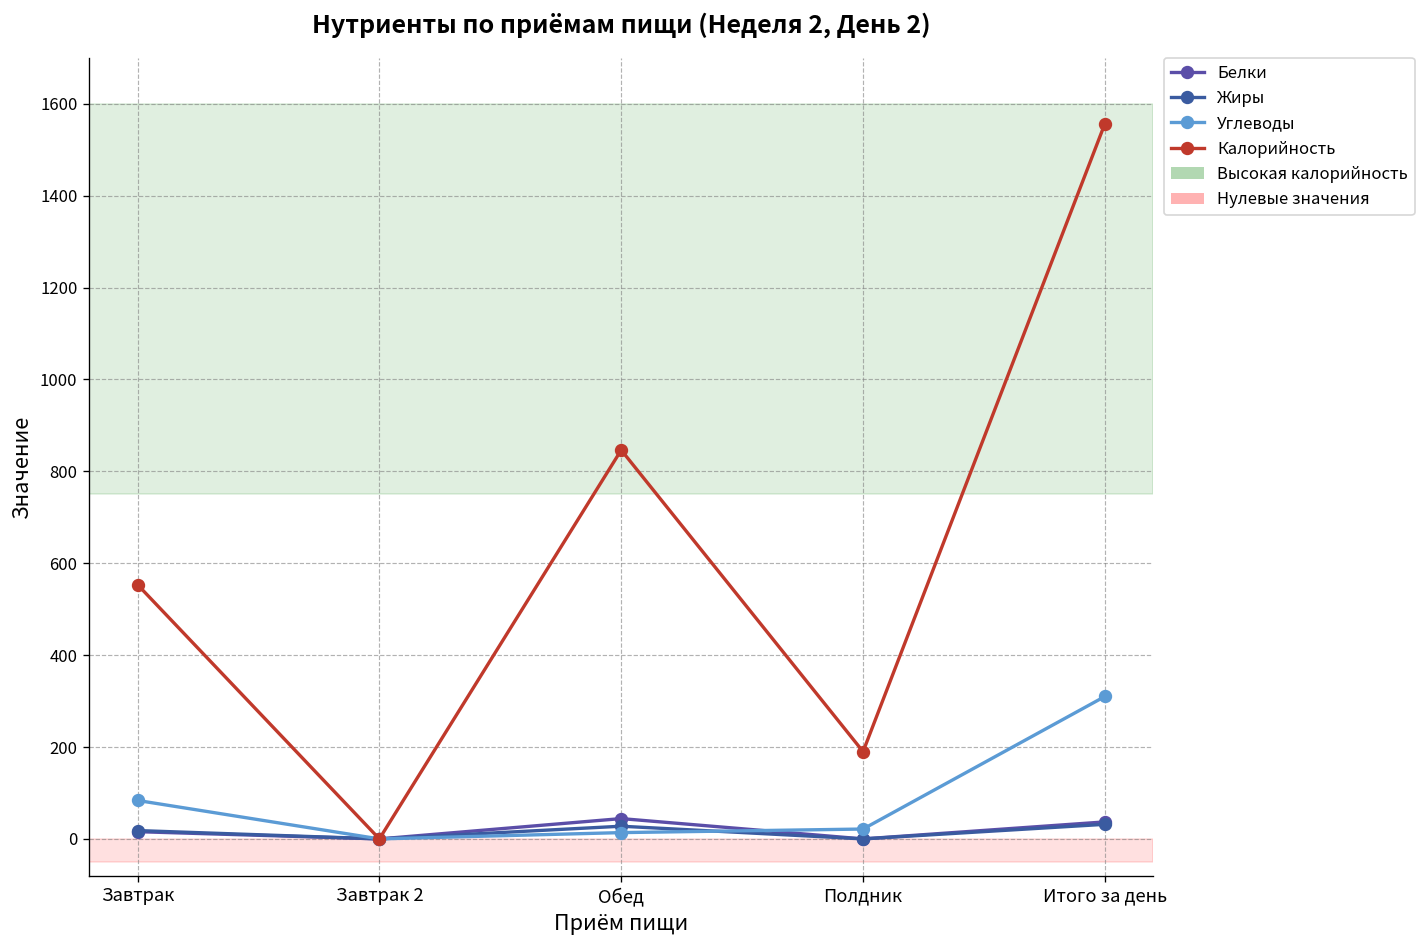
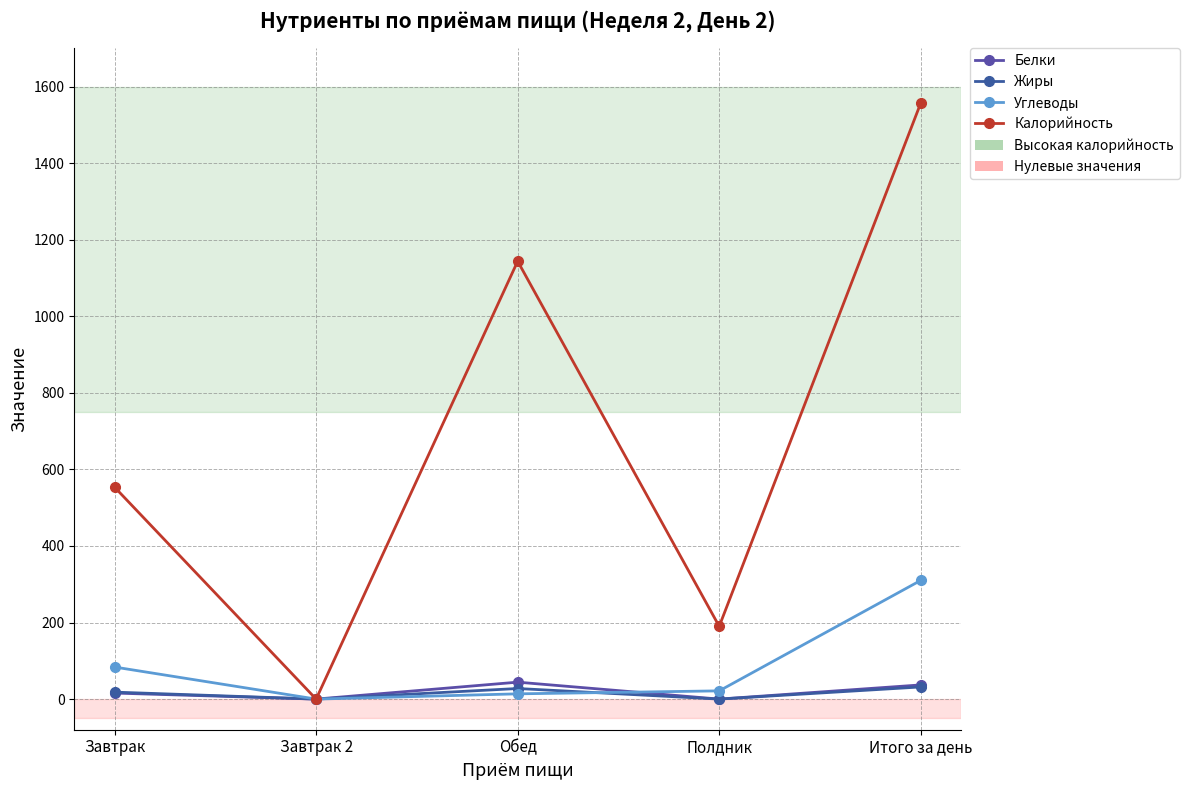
Калорийность, Обед: 850 -> 1140
